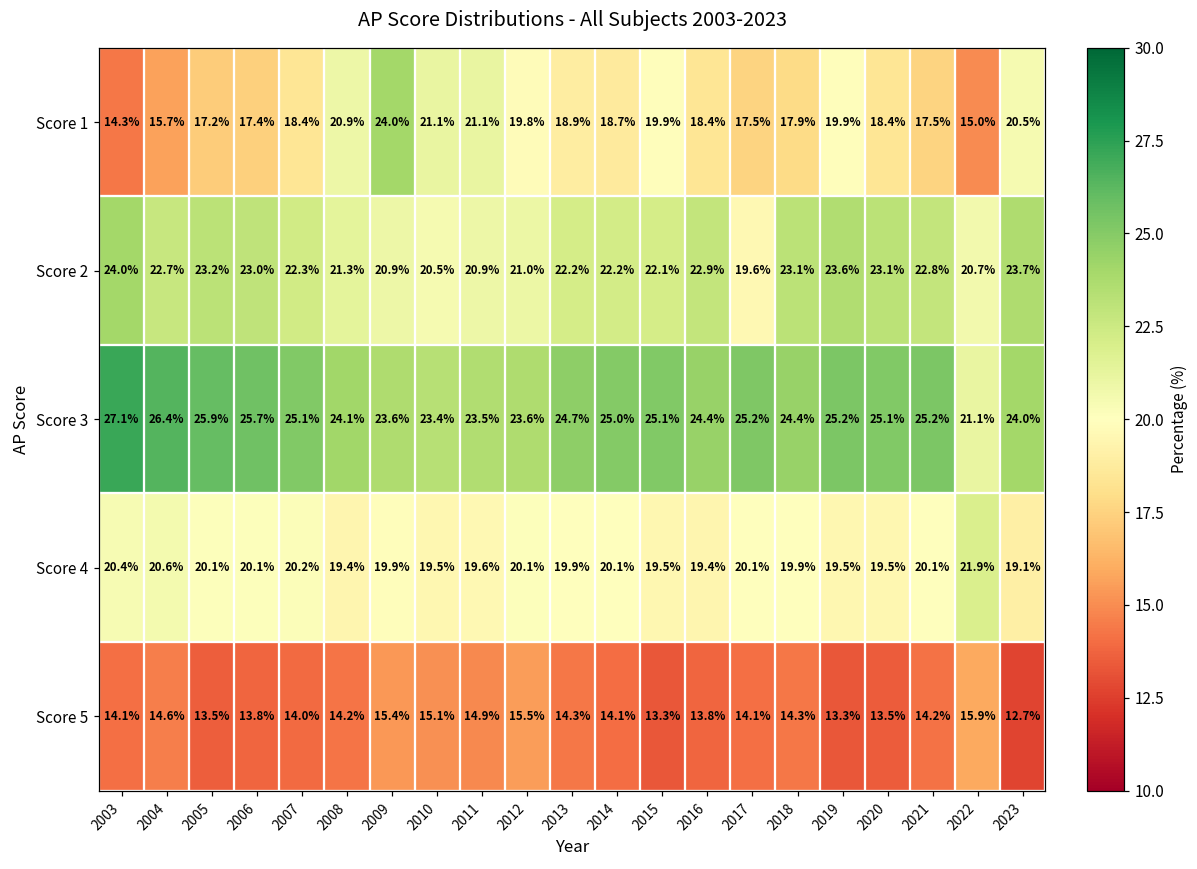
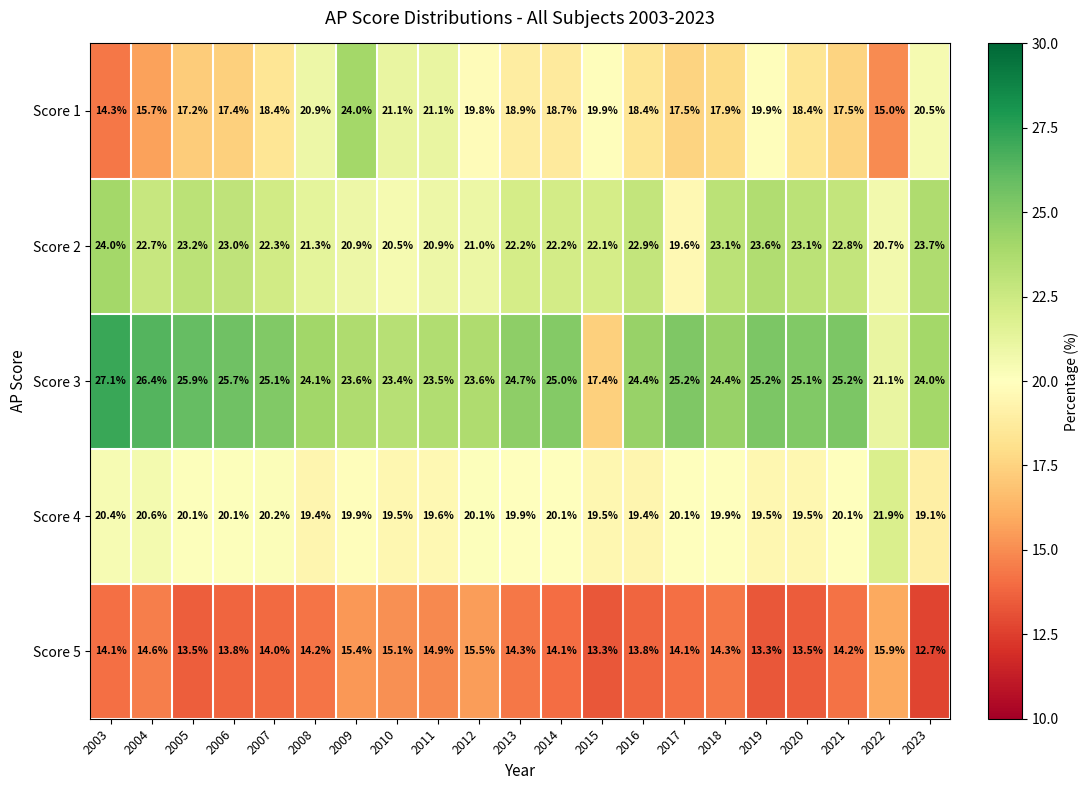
Score 3, 2015: 25.1% -> 17.4%
